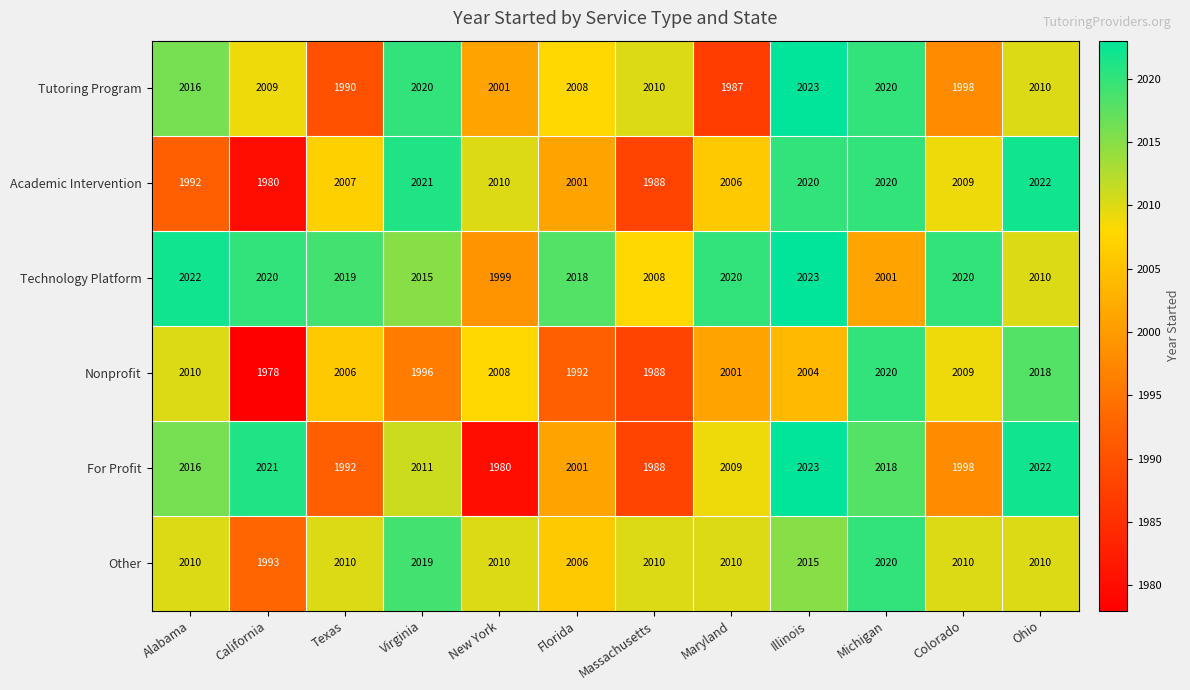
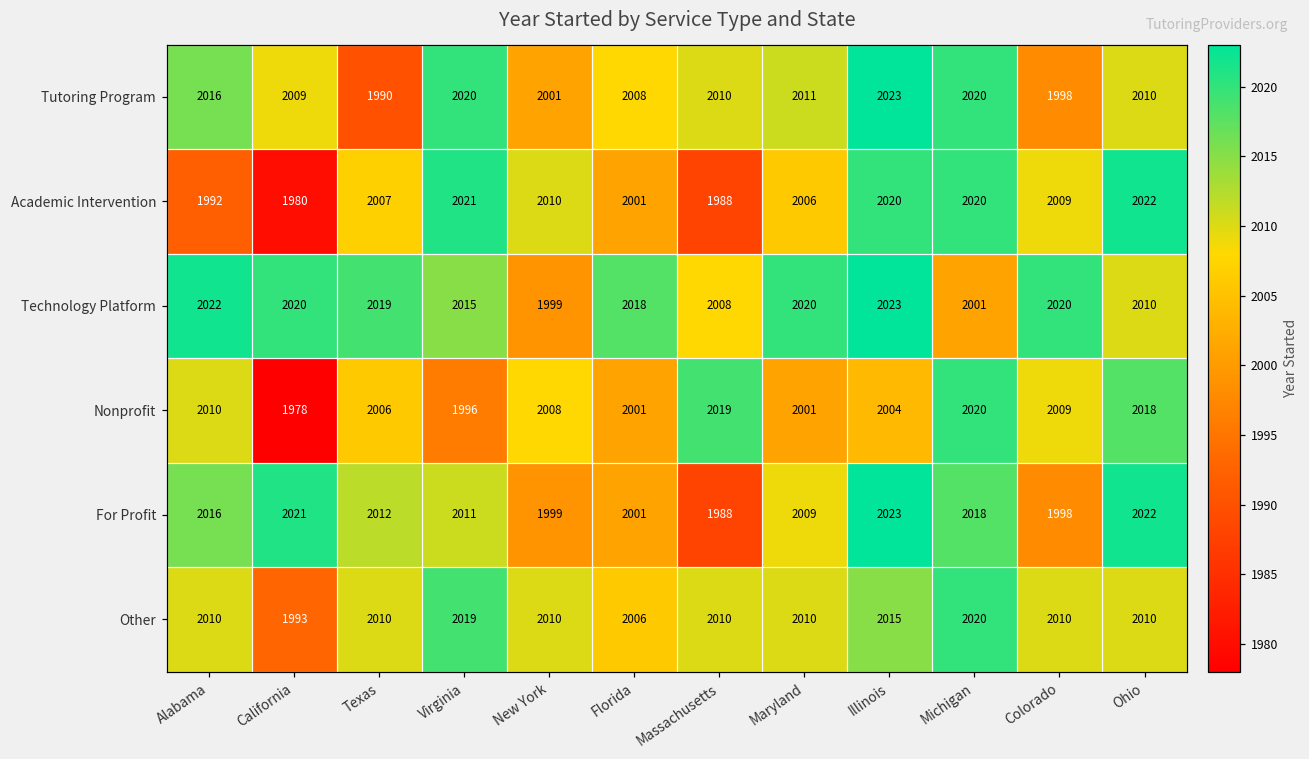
Tutoring Program, Maryland: 1987 -> 2011
Nonprofit, Florida: 1992 -> 2001
Nonprofit, Massachusetts: 1988 -> 2019
For Profit, Texas: 1992 -> 2012
For Profit, New York: 1980 -> 1999
